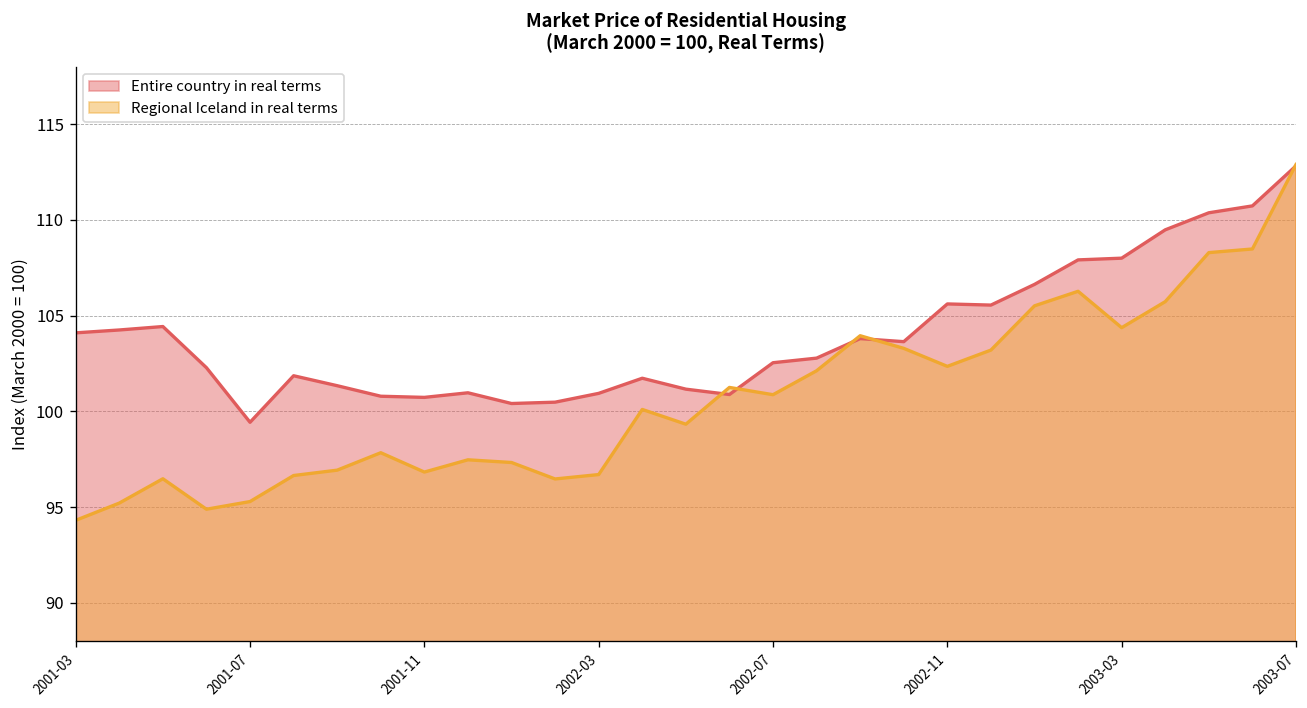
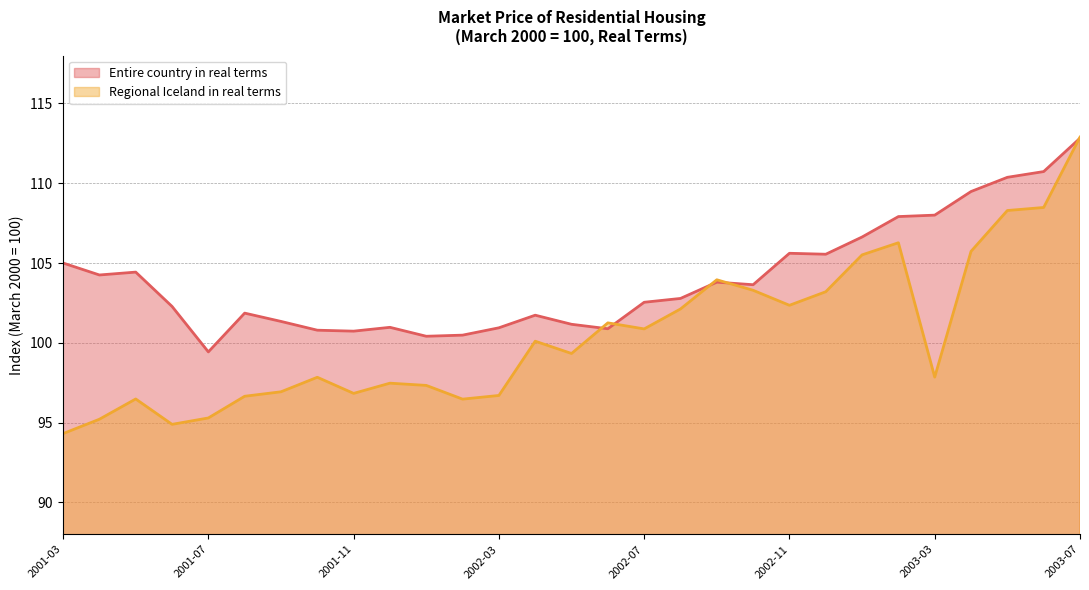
Entire country in real terms, 2001-03: 104.1 -> 105.0
Regional Iceland in real terms, 2003-03: 104.4 -> 97.9
